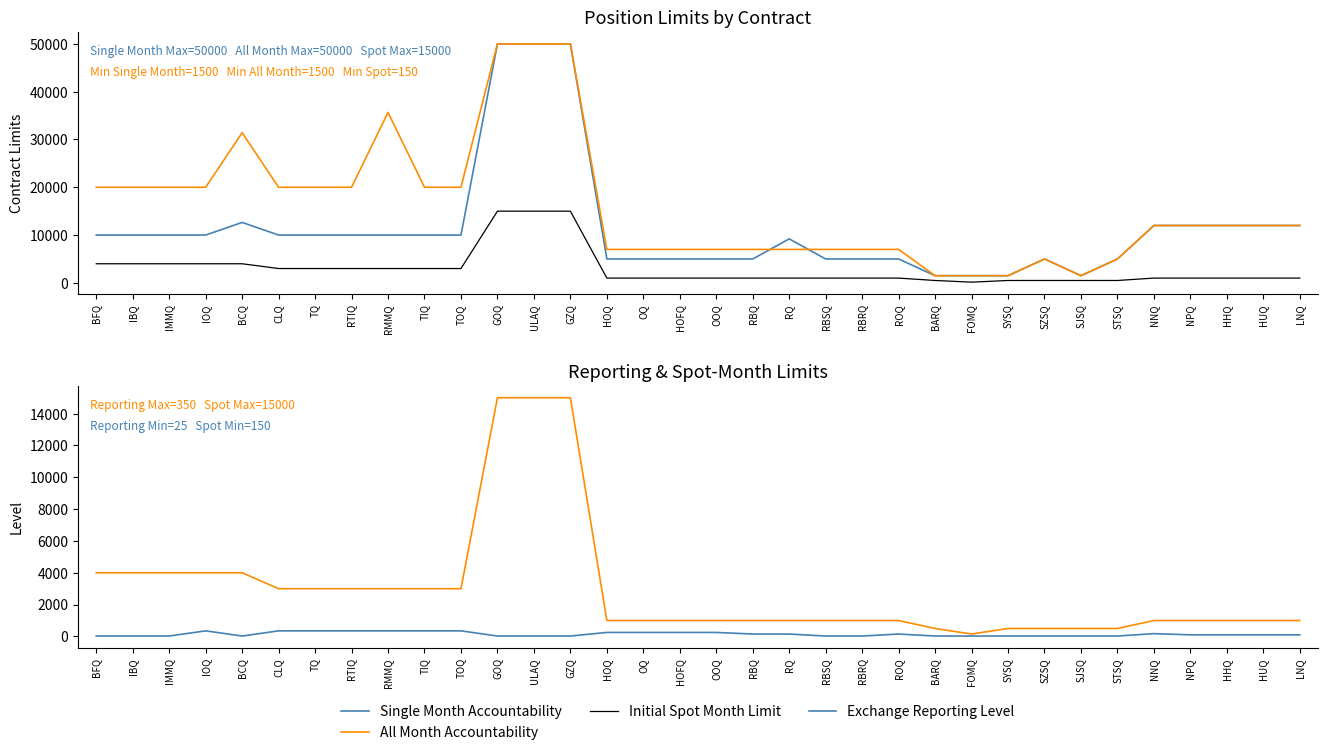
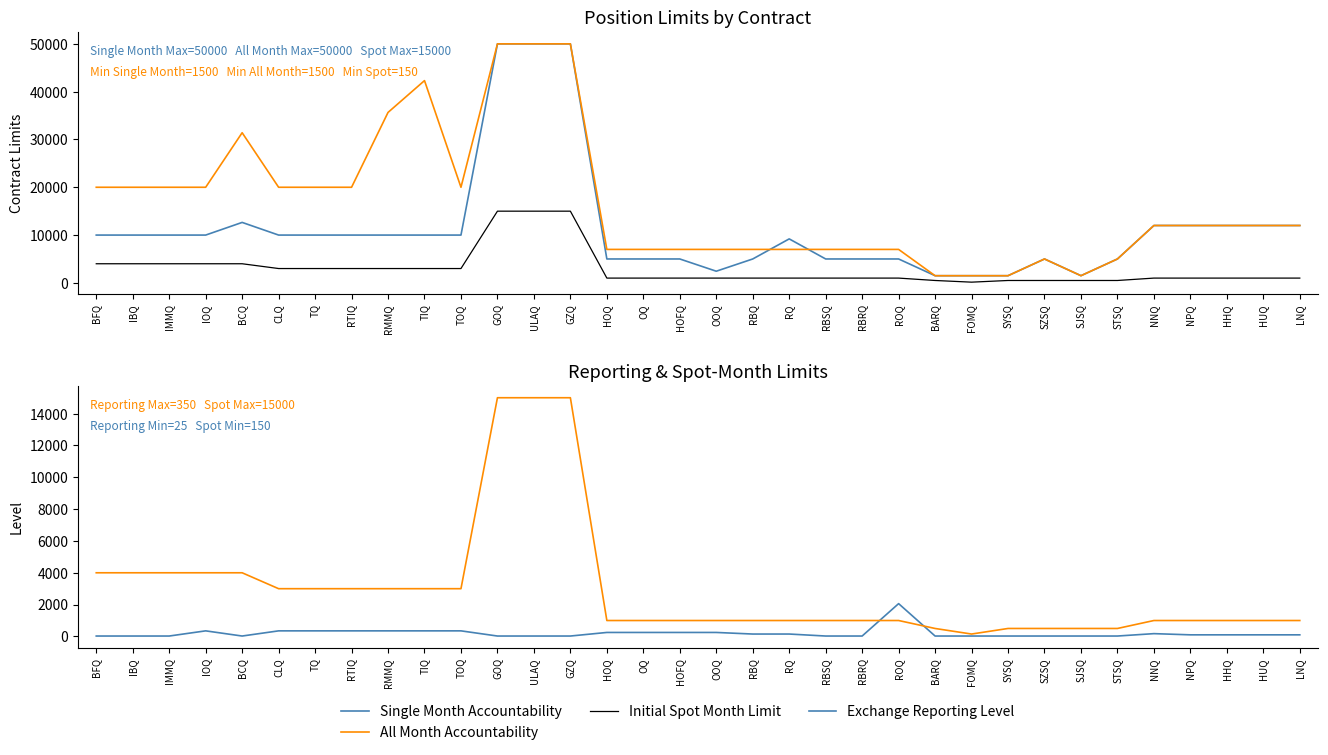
Position Limits by Contract, All Month Accountability, TIQ: 20000 -> 42000
Position Limits by Contract, Single Month Accountability, OOQ: 5000 -> 2000
Reporting & Spot-Month Limits, Exchange Reporting Level, ROQ: 200 -> 2100
